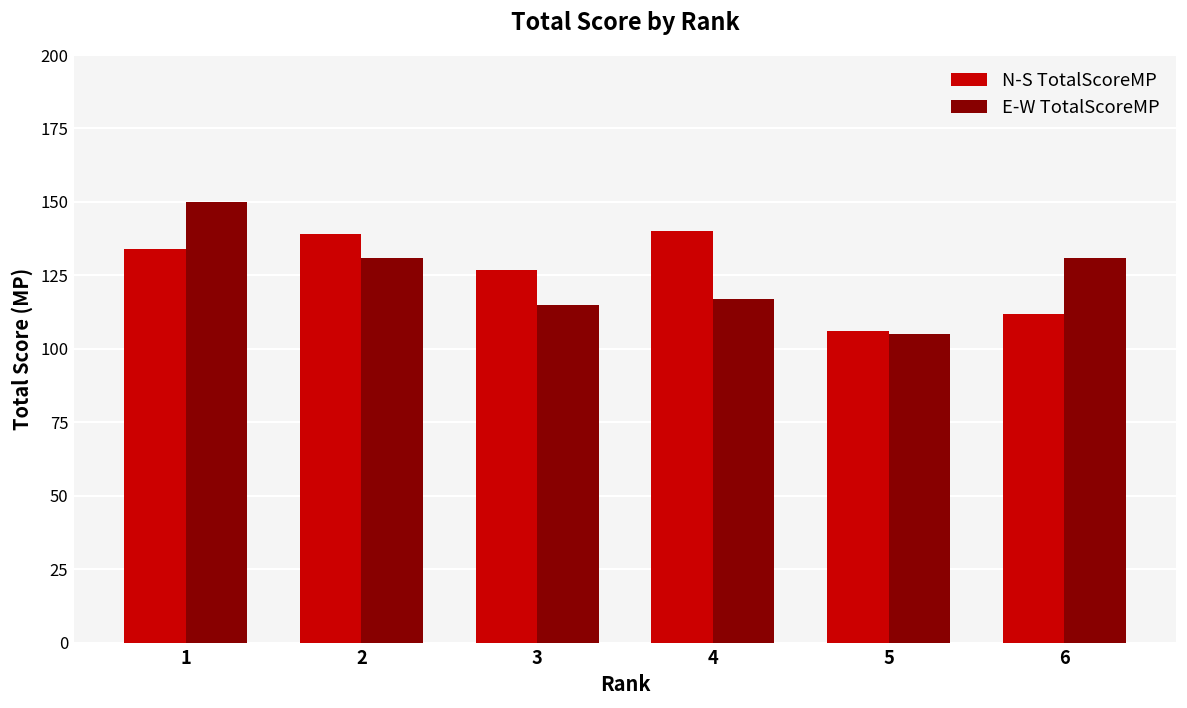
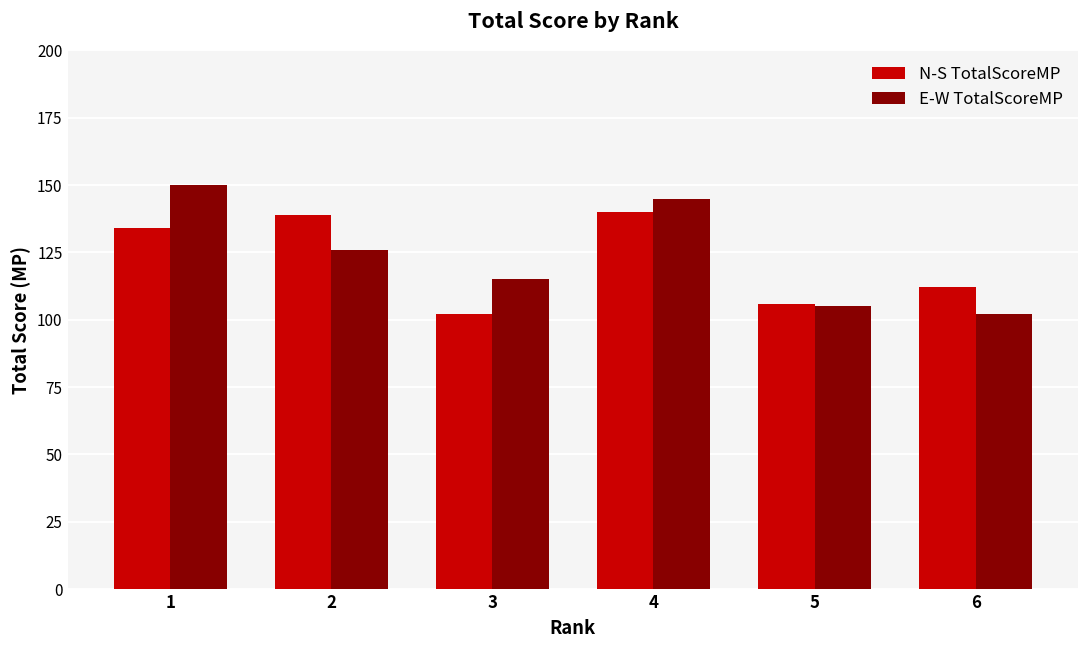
E-W TotalScoreMP, 2: 131 -> 126
N-S TotalScoreMP, 3: 127 -> 102
E-W TotalScoreMP, 4: 117 -> 145
E-W TotalScoreMP, 6: 131 -> 102
